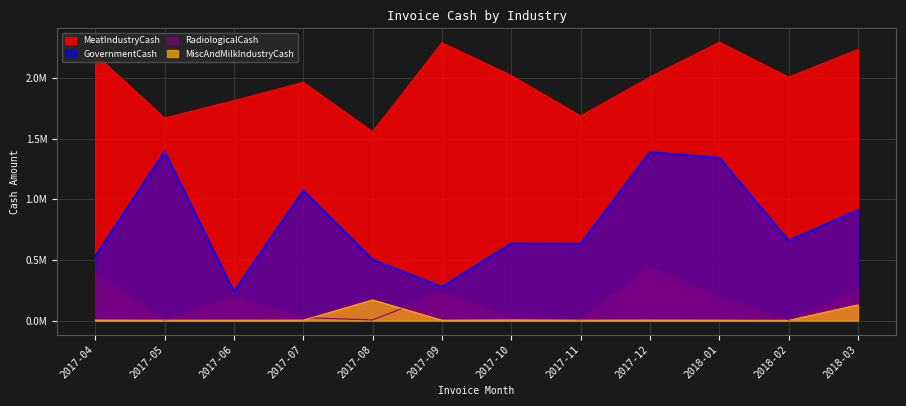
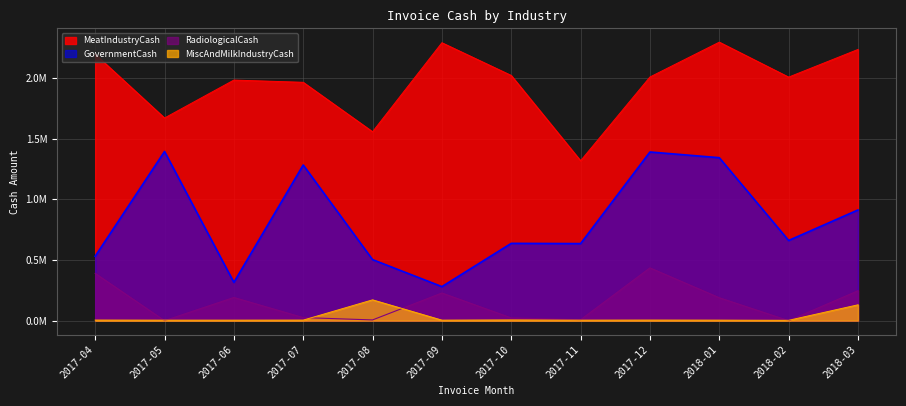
MeatIndustryCash, 2017-06: 1810000 -> 1980000
GovernmentCash, 2017-06: 240000 -> 320000
GovernmentCash, 2017-07: 1070000 -> 1280000
MeatIndustryCash, 2017-11: 1690000 -> 1320000
